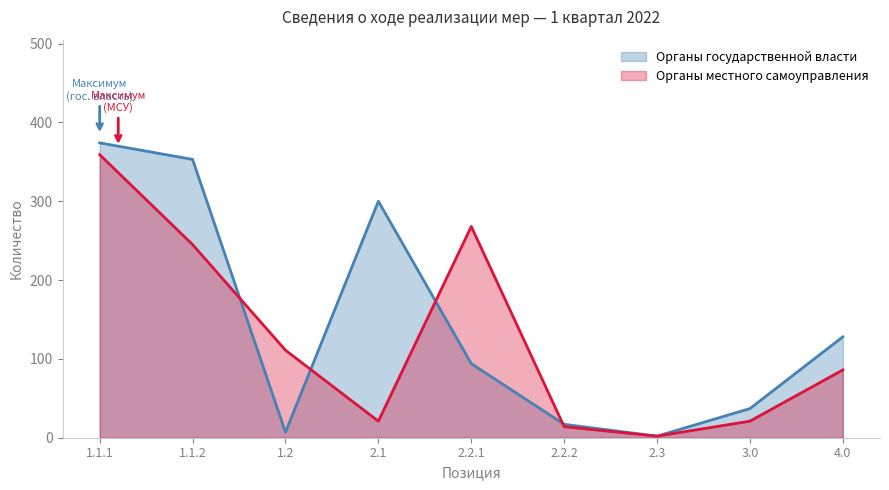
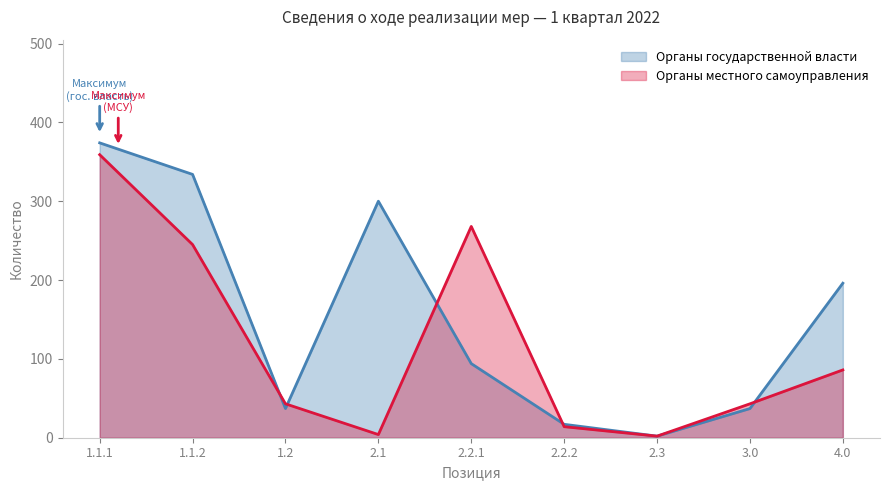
Органы государственной власти, 1.1.2: 350 -> 330
Органы государственной власти, 1.2: 10 -> 40
Органы местного самоуправления, 1.2: 110 -> 40
Органы местного самоуправления, 2.1: 20 -> 0
Органы местного самоуправления, 3.0: 20 -> 40
Органы государственной власти, 4.0: 130 -> 200
